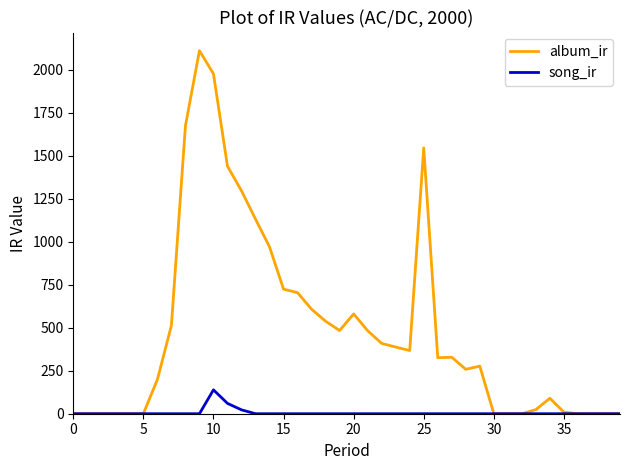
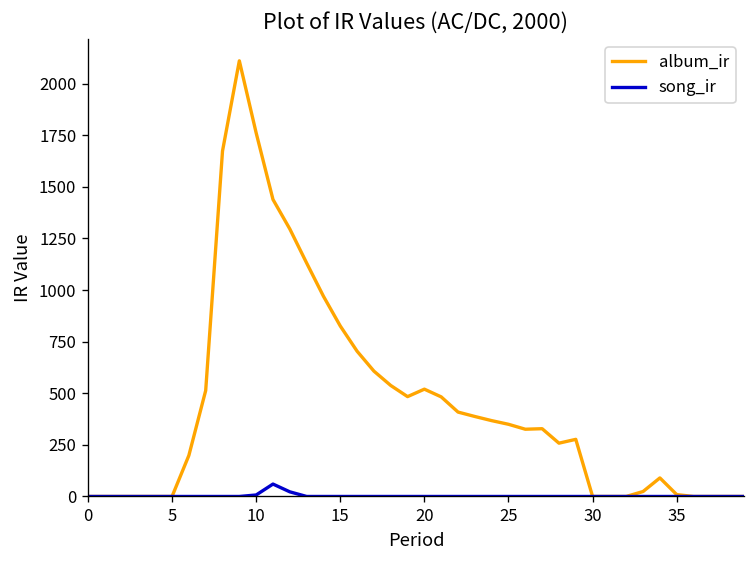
album_ir, 10: 1980 -> 1760
song_ir, 10: 140 -> 10
album_ir, 15: 720 -> 830
album_ir, 20: 580 -> 520
album_ir, 25: 1540 -> 350
